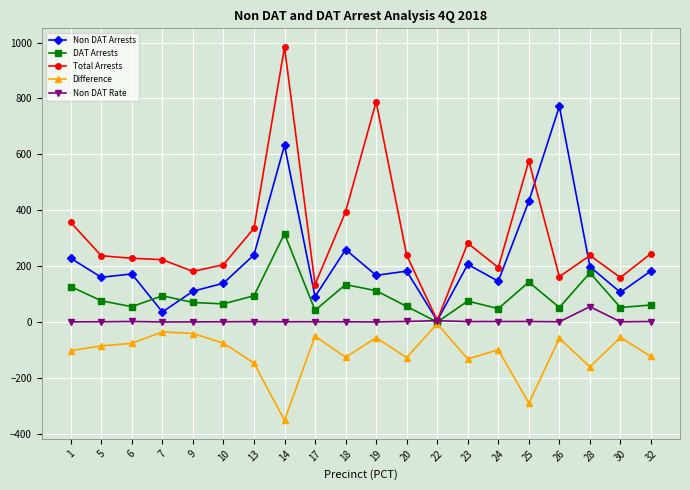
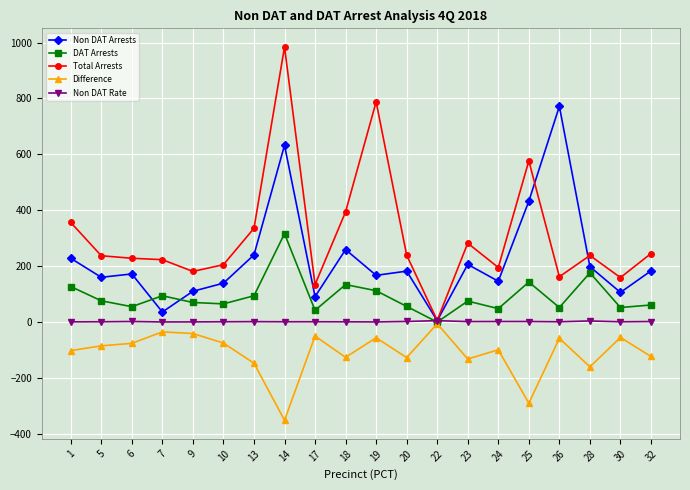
Non DAT Rate, 28: 60 -> 0
